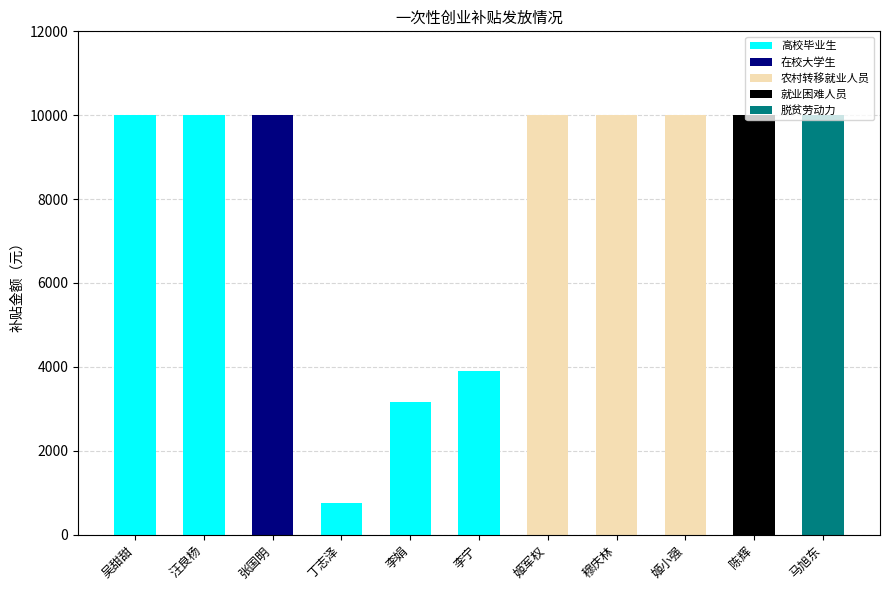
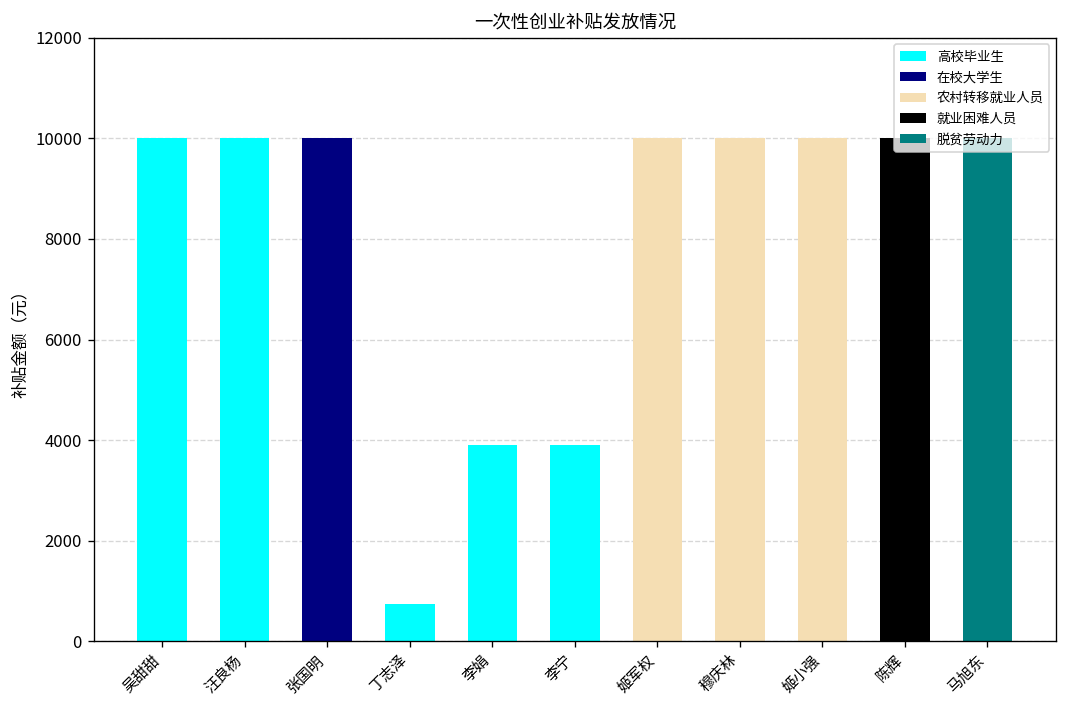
李娟: 3200 -> 3900
